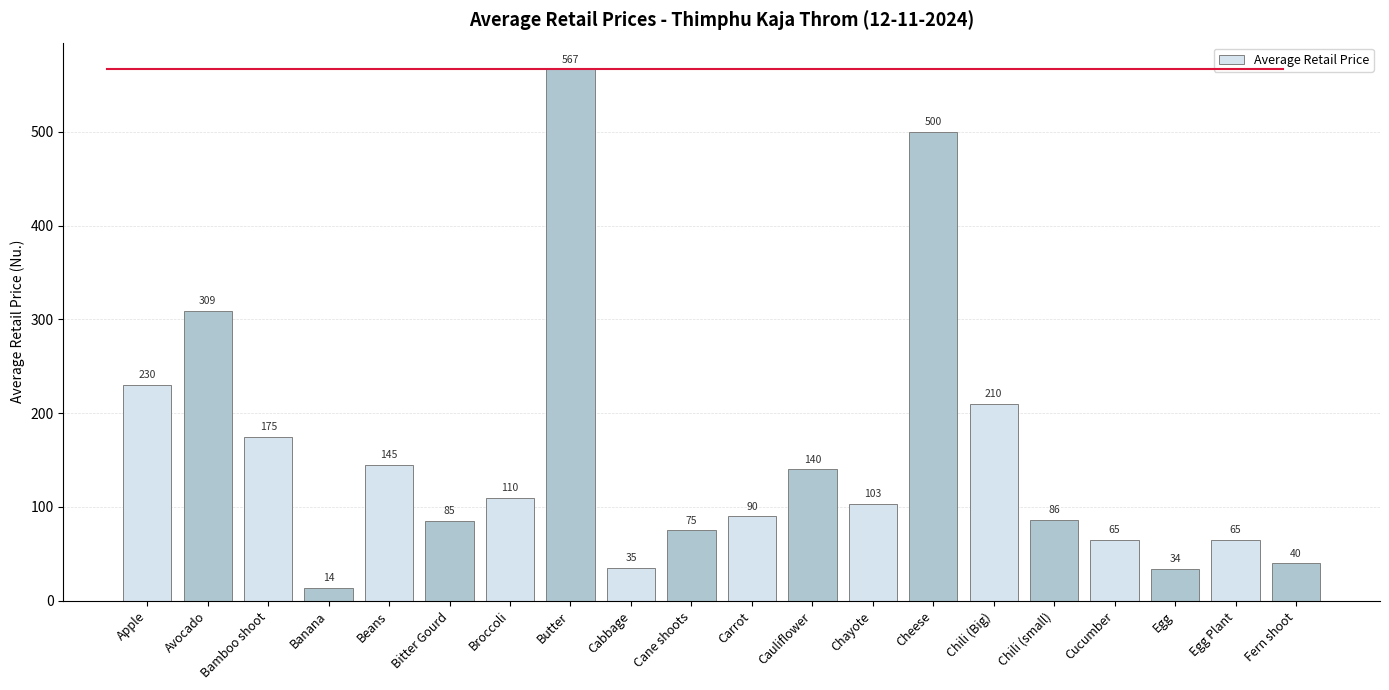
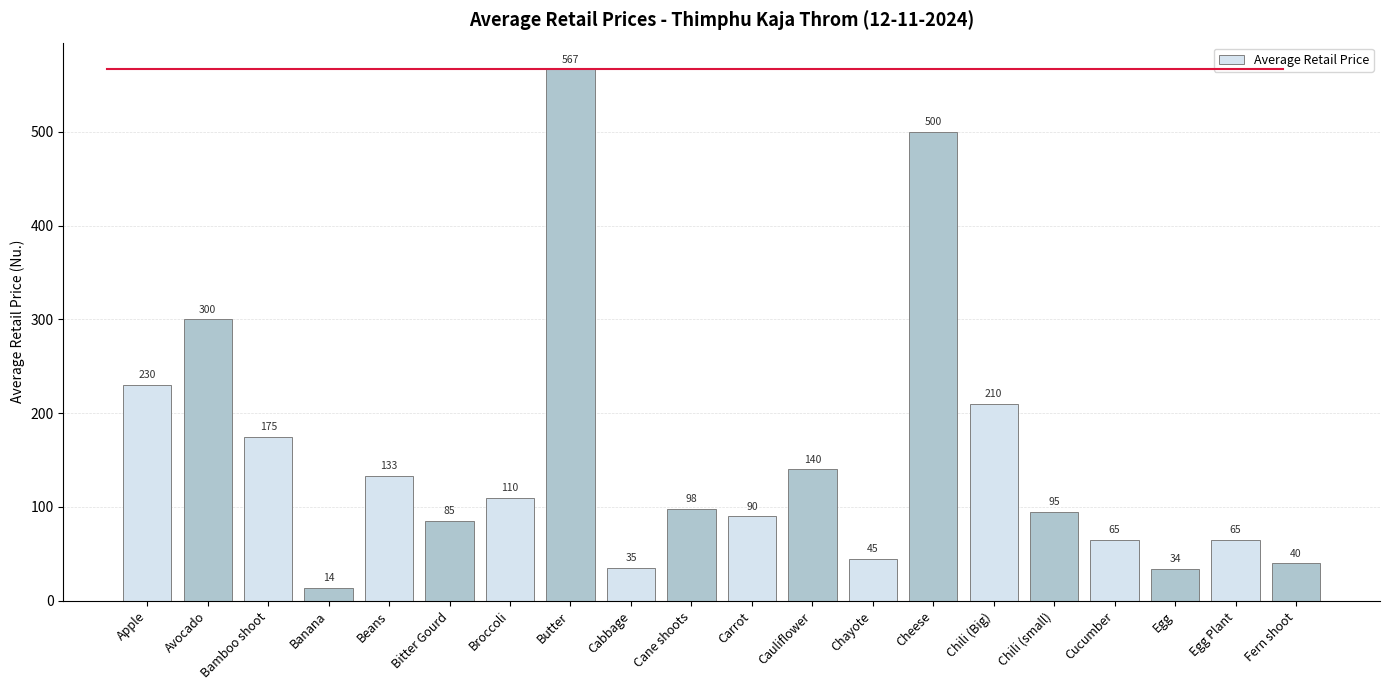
Avocado: 309 -> 300
Beans: 145 -> 133
Cane shoots: 75 -> 98
Chayote: 103 -> 45
Chili (small): 86 -> 95
